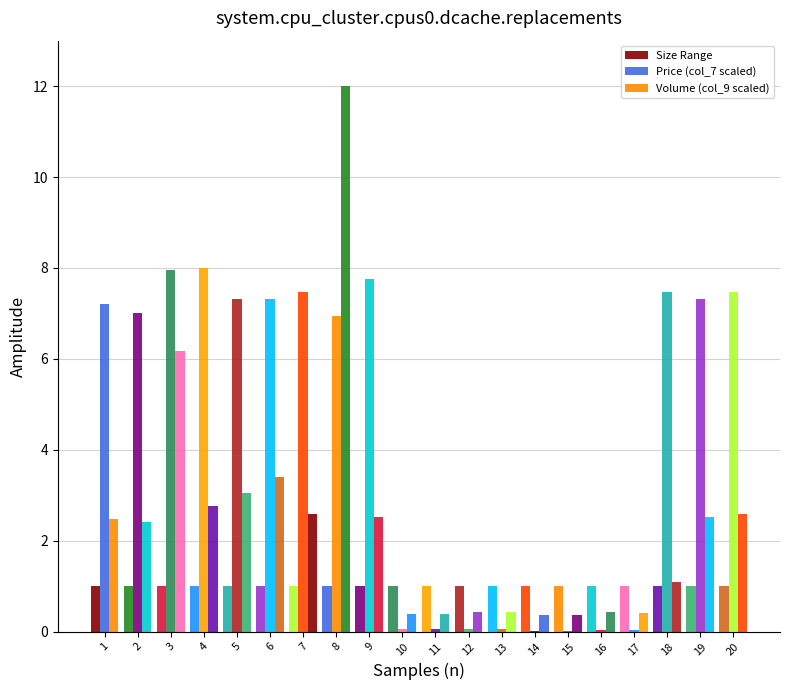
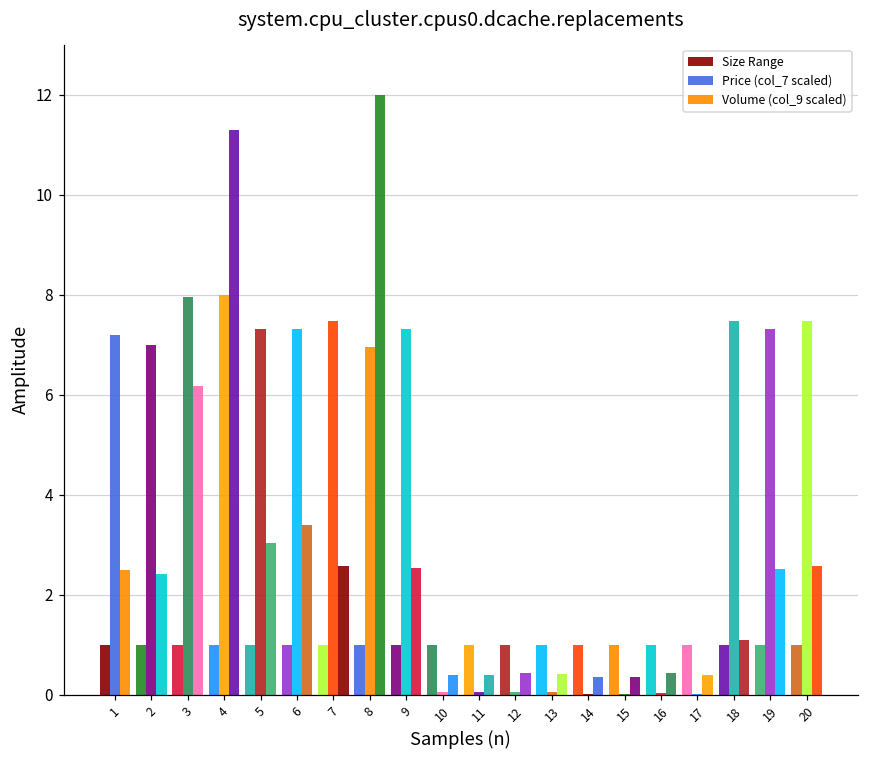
Volume (col_9 scaled), 4: 2.8 -> 11.3
Price (col_7 scaled), 9: 7.8 -> 7.3
